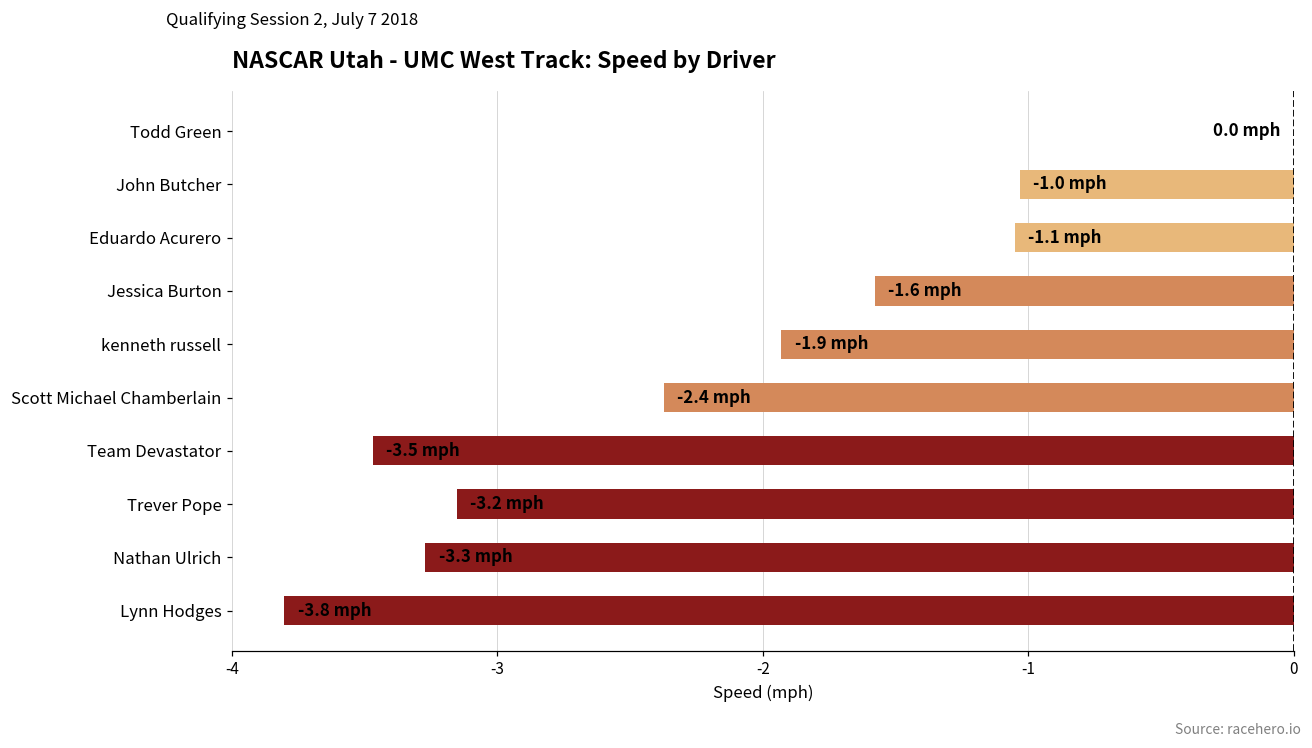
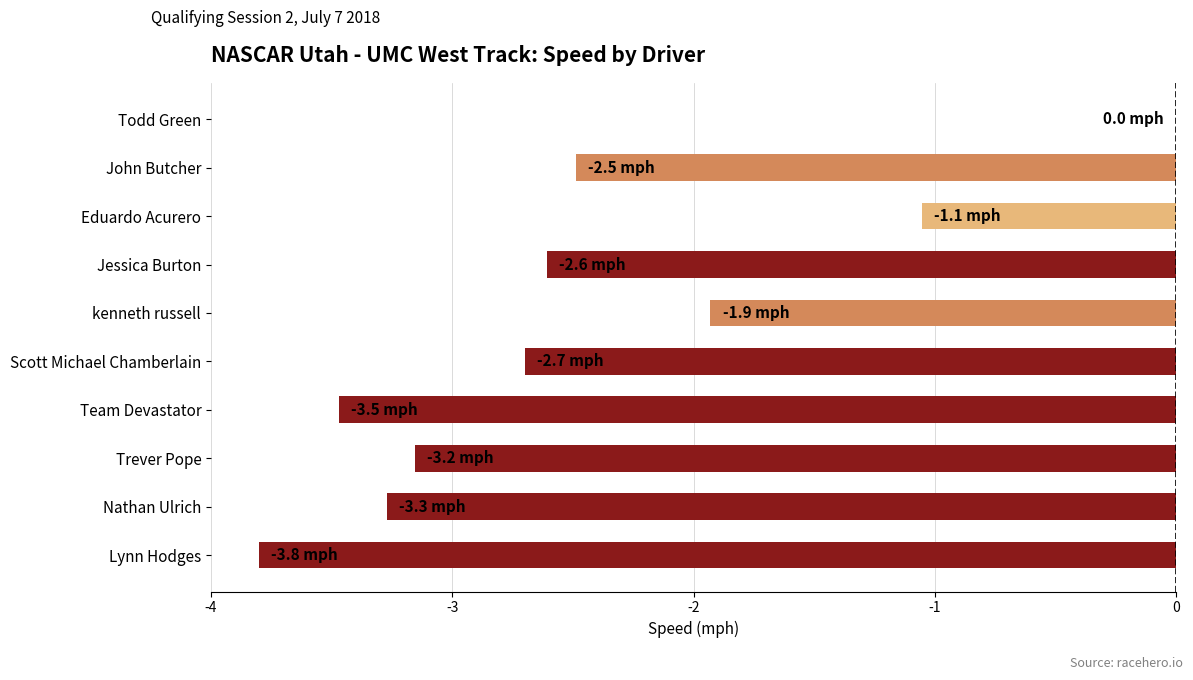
John Butcher: -1.0 -> -2.5
Jessica Burton: -1.6 -> -2.6
Scott Michael Chamberlain: -2.4 -> -2.7
